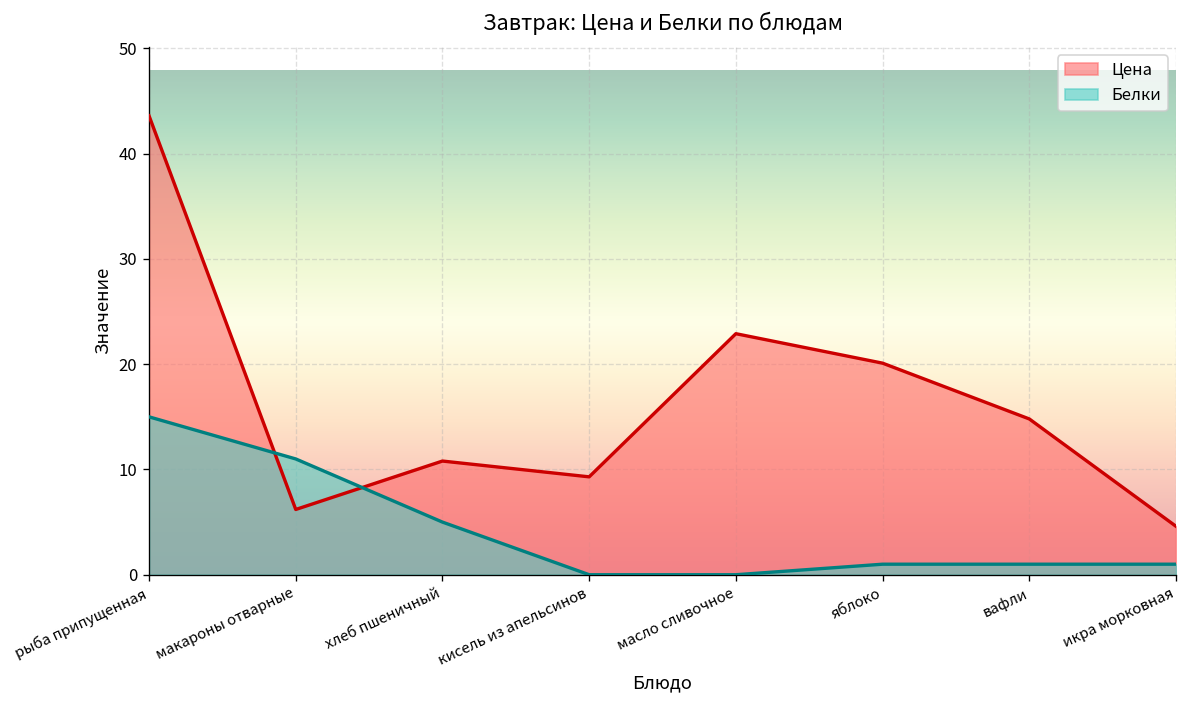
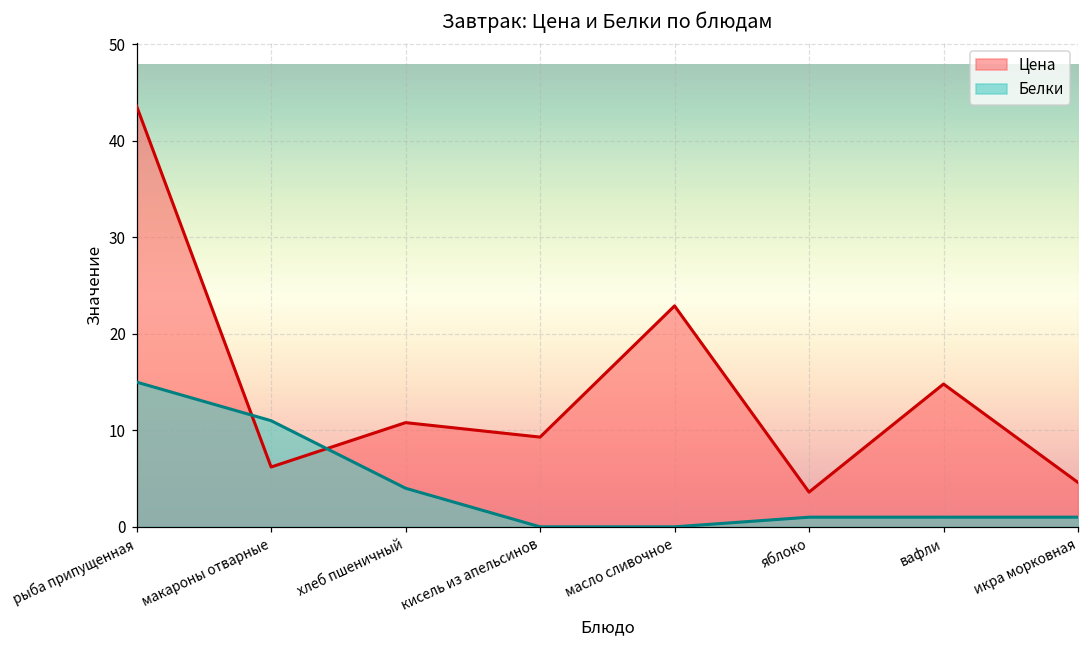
Белки, хлеб пшеничный: 5 -> 4
Цена, яблоко: 20 -> 4
